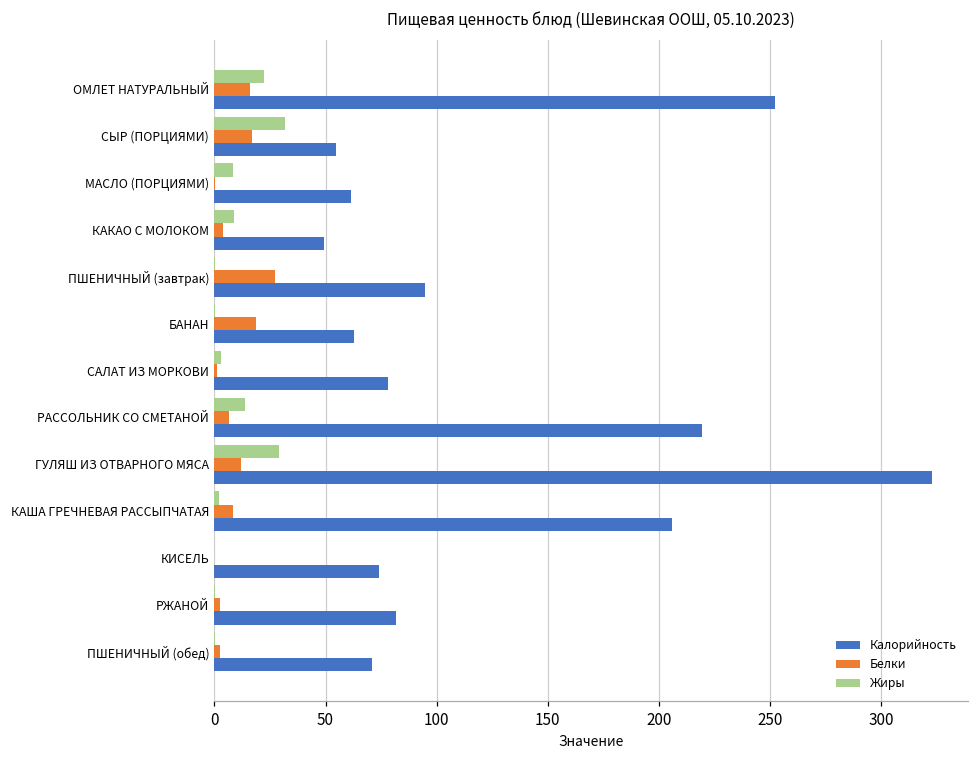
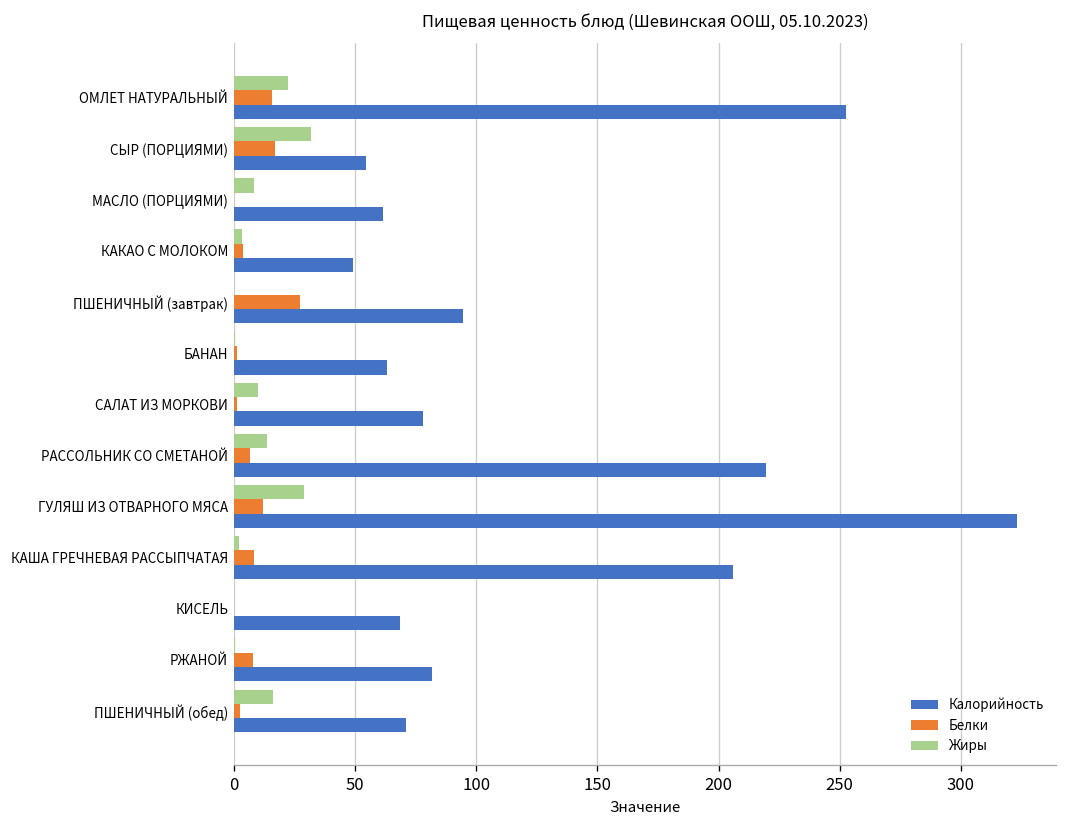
Жиры, КАКАО С МОЛОКОМ: 9 -> 3
Белки, БАНАН: 19 -> 1
Жиры, САЛАТ ИЗ МОРКОВИ: 3 -> 10
Калорийность, КИСЕЛЬ: 74 -> 68
Белки, РЖАНОЙ: 3 -> 8
Жиры, ПШЕНИЧНЫЙ (обед): 0 -> 16
